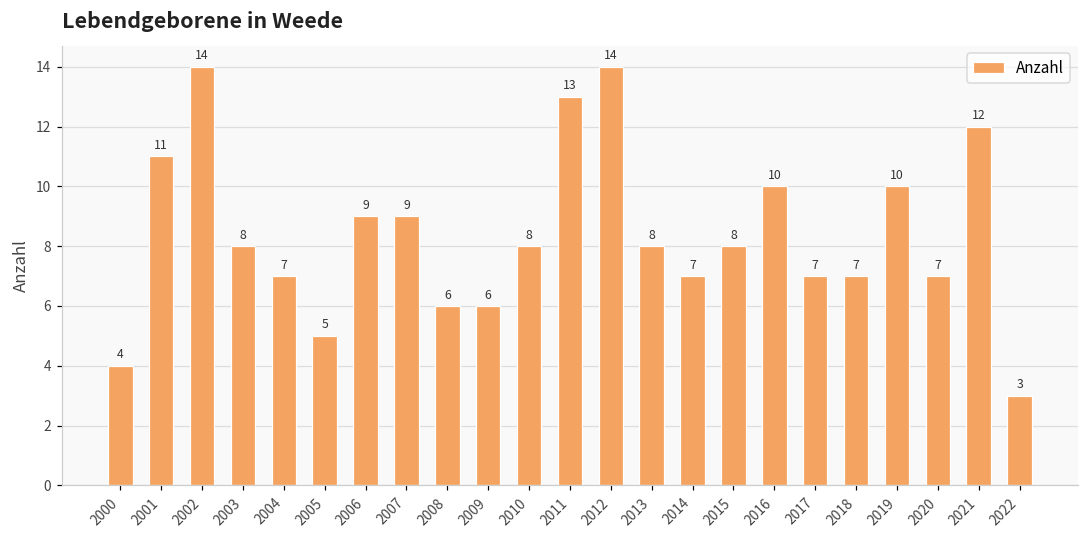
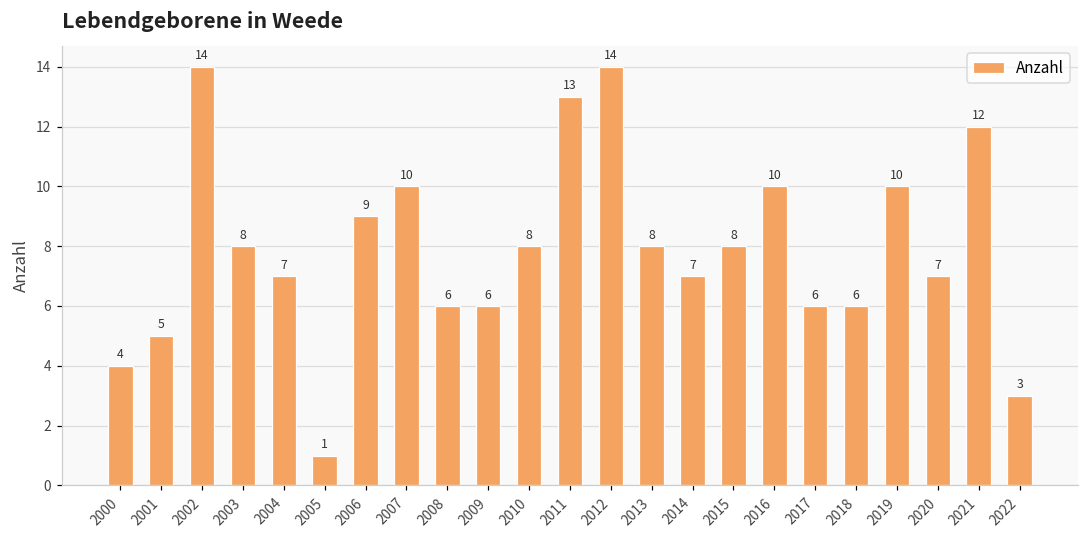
2001: 11 -> 5
2005: 5 -> 1
2007: 9 -> 10
2017: 7 -> 6
2018: 7 -> 6
